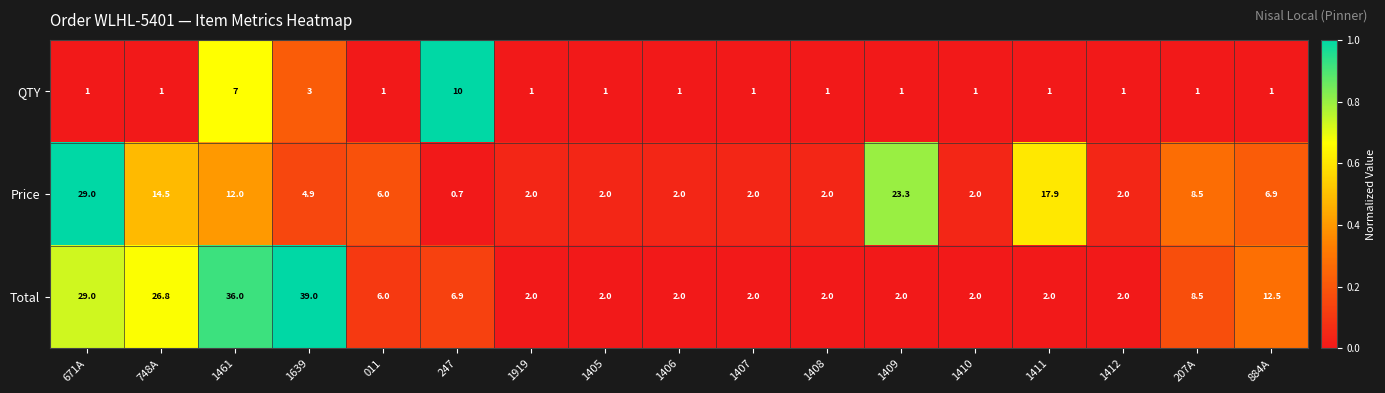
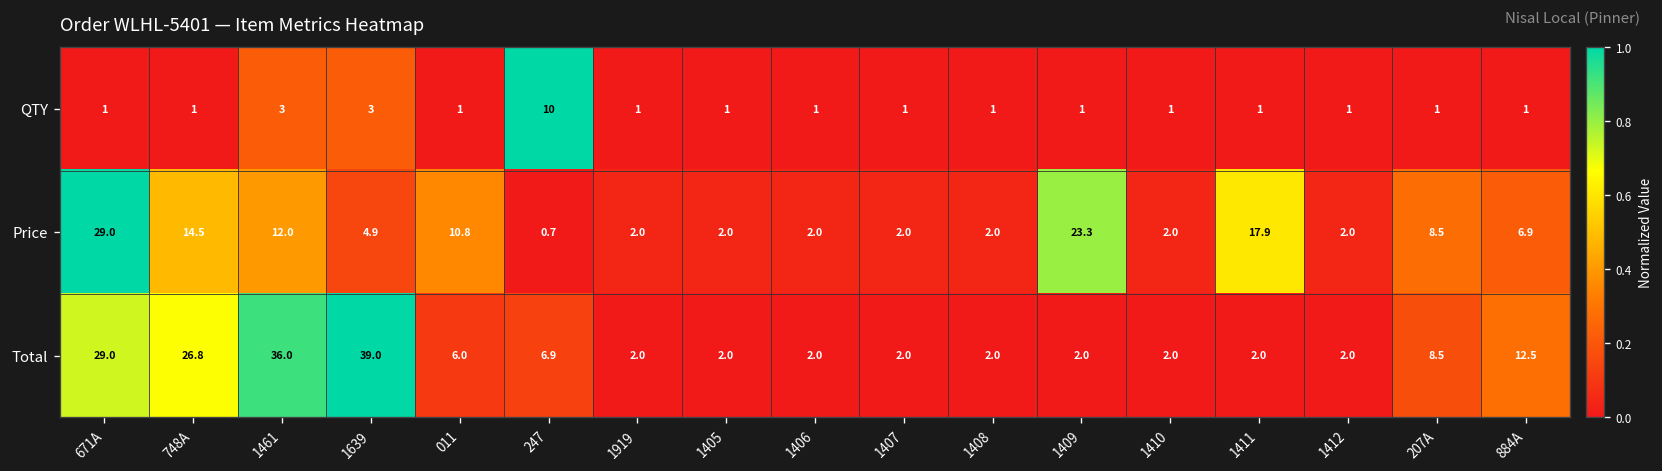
QTY, 1461: 7 -> 3
Price, 011: 6.0 -> 10.8
